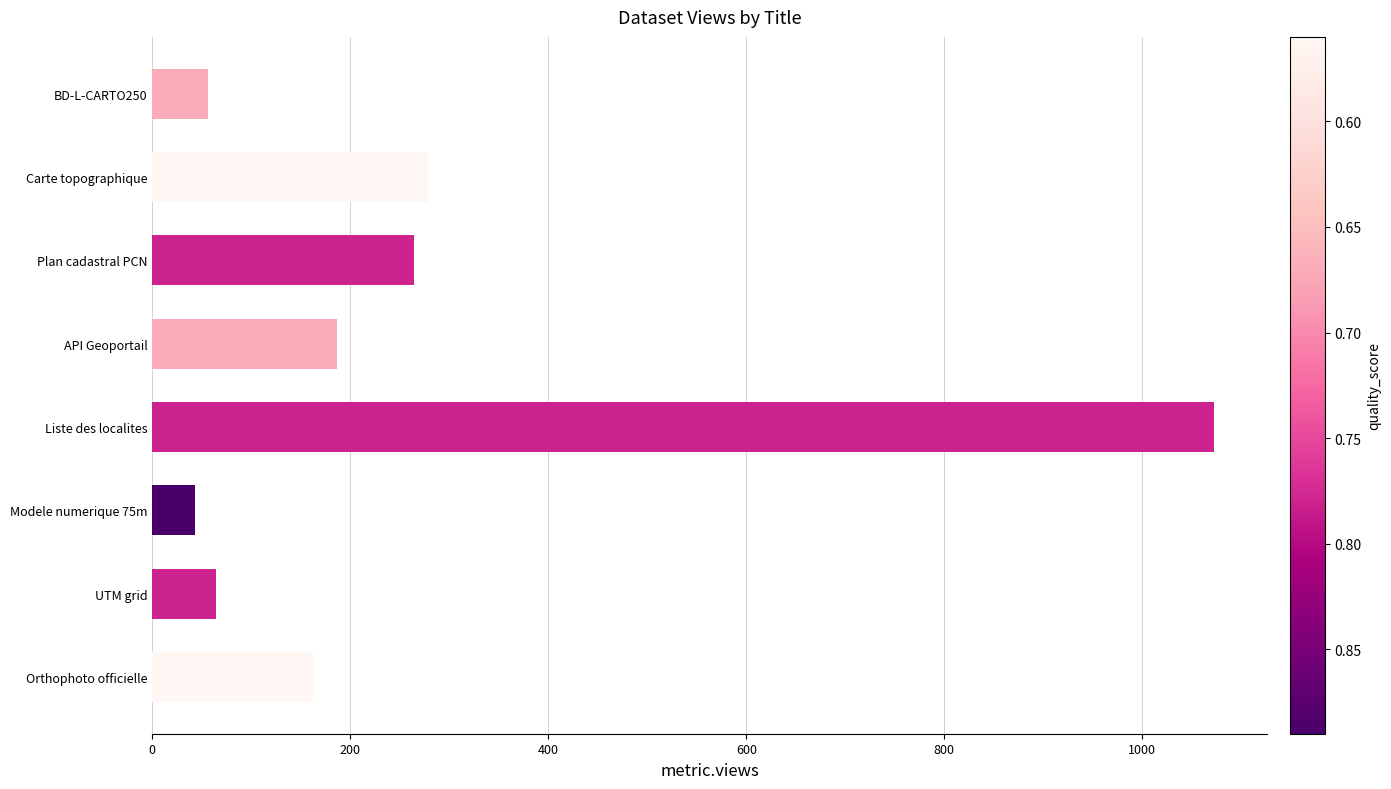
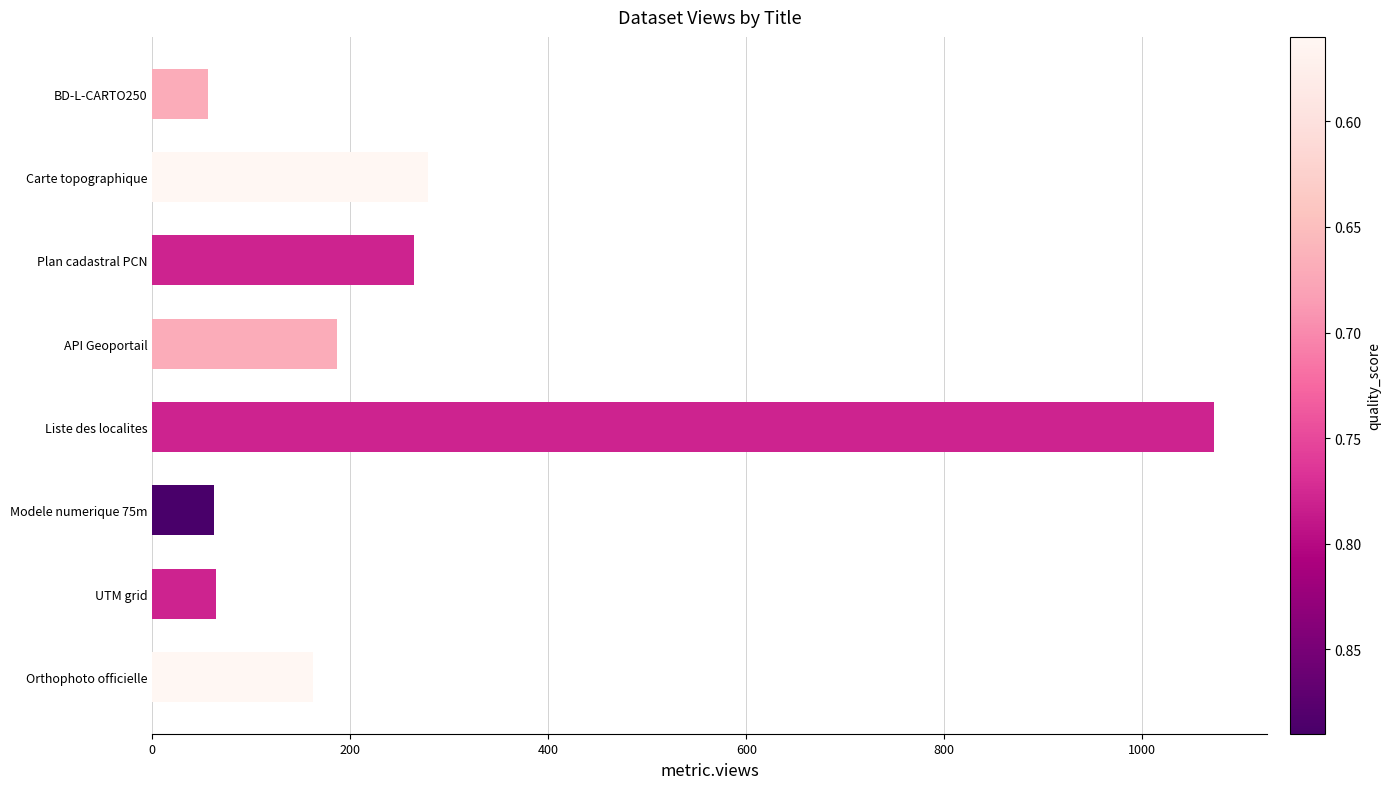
Modele numerique 75m: 40 -> 60
